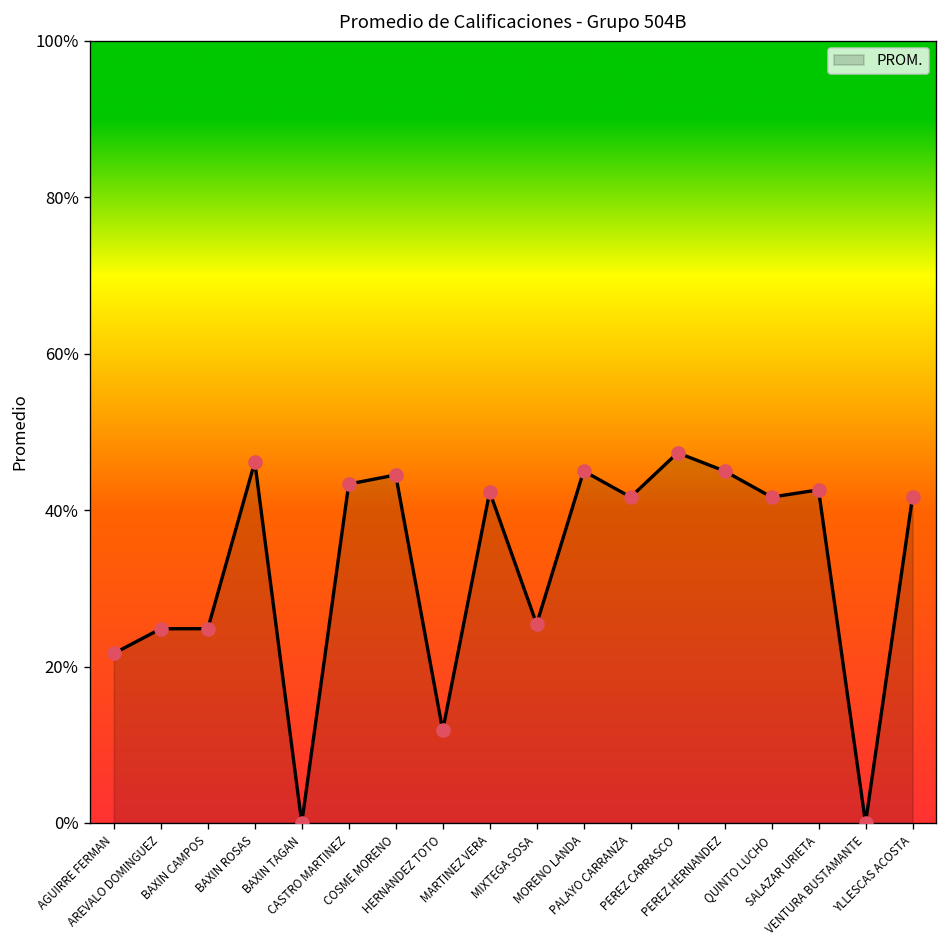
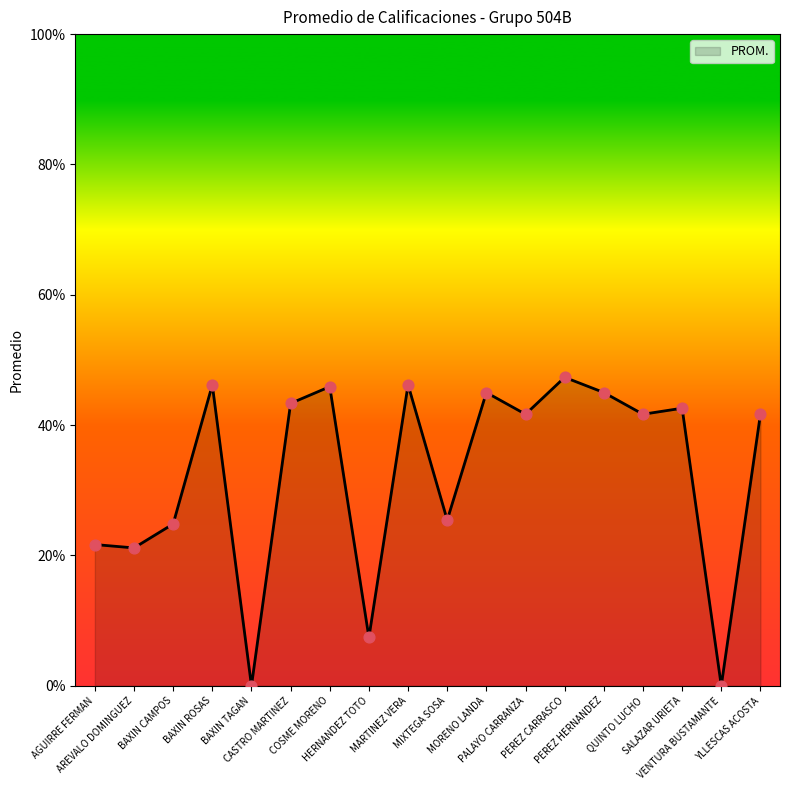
AREVALO DOMINGUEZ: 25% -> 21%
COSME MORENO: 45% -> 46%
HERNANDEZ TOTO: 12% -> 7%
MARTINEZ VERA: 42% -> 46%
